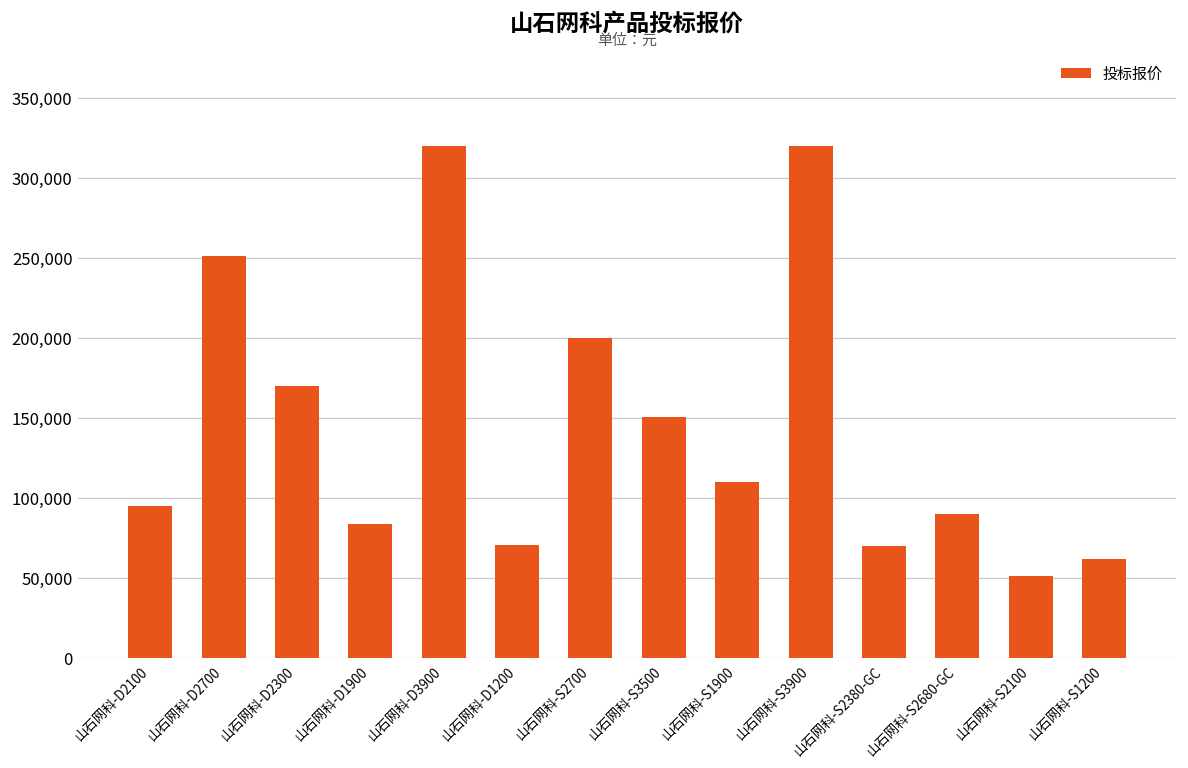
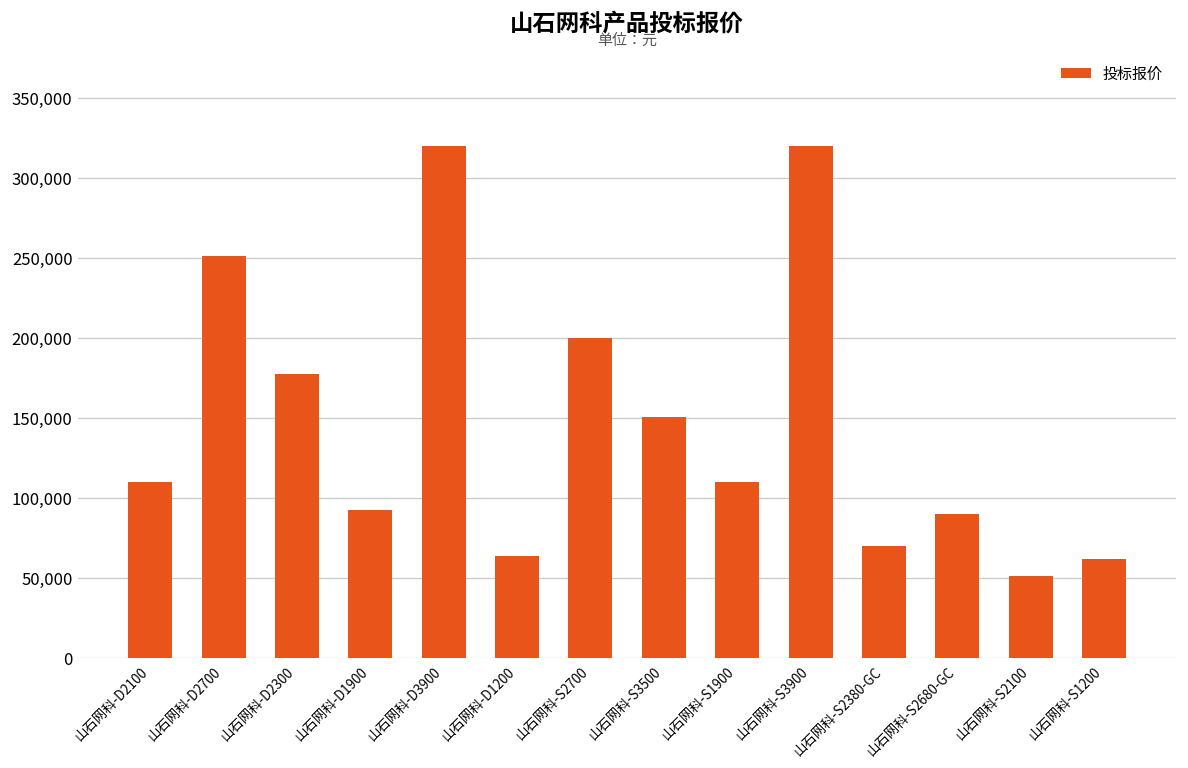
山石网科-D2100: 95,000 -> 110,000
山石网科-D2300: 170,000 -> 177,000
山石网科-D1900: 84,000 -> 92,000
山石网科-D1200: 71,000 -> 64,000
